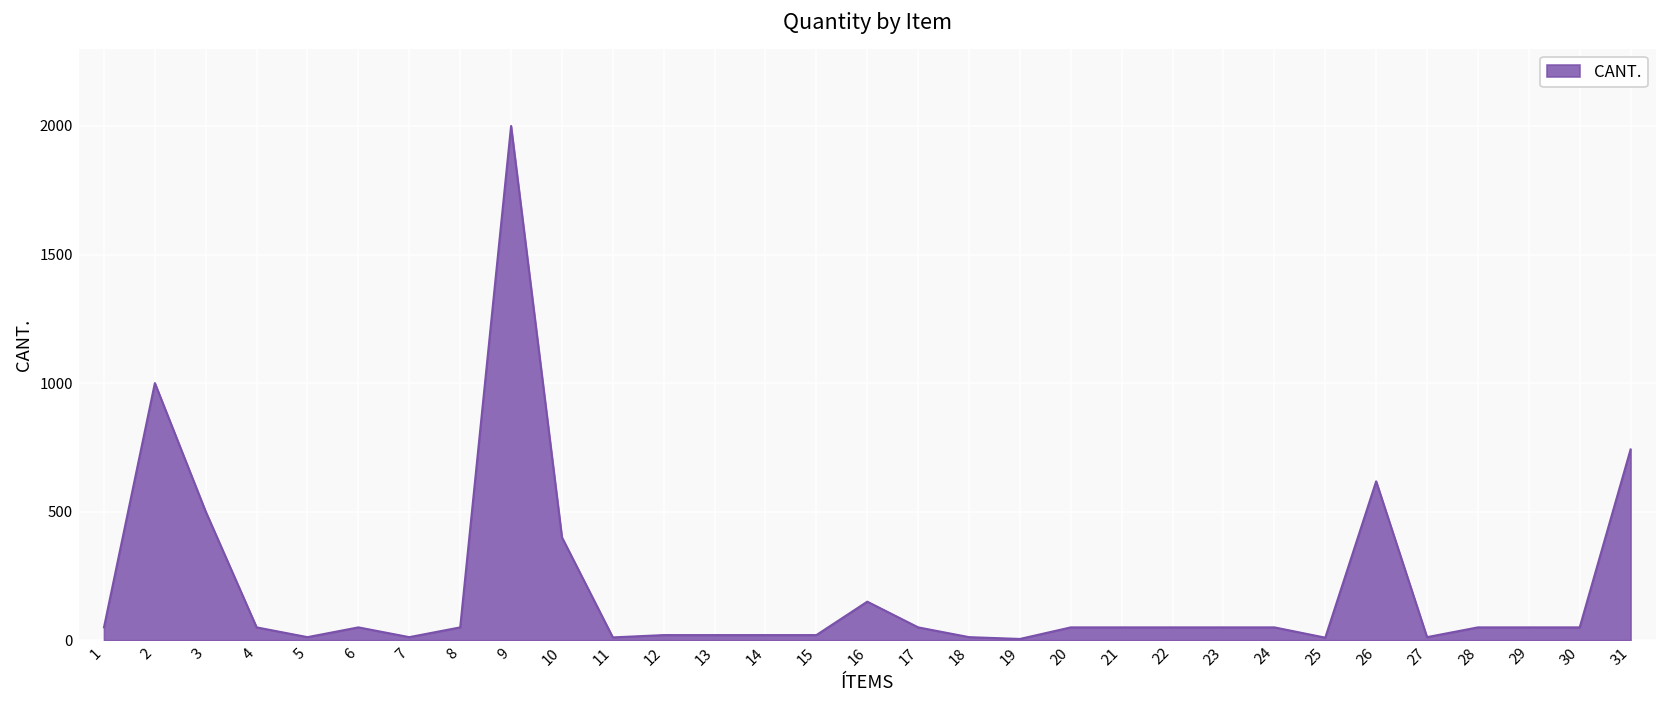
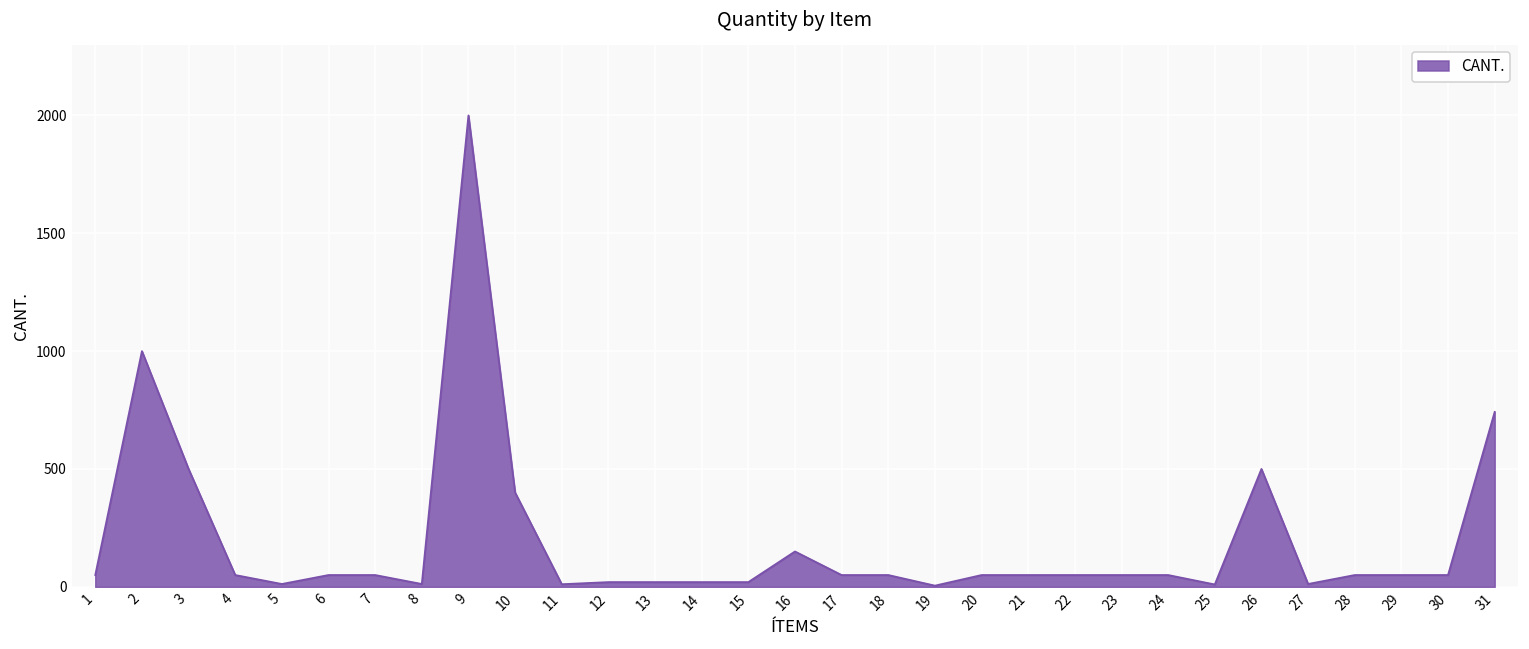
7: 10 -> 50
8: 50 -> 10
18: 10 -> 50
26: 620 -> 500
